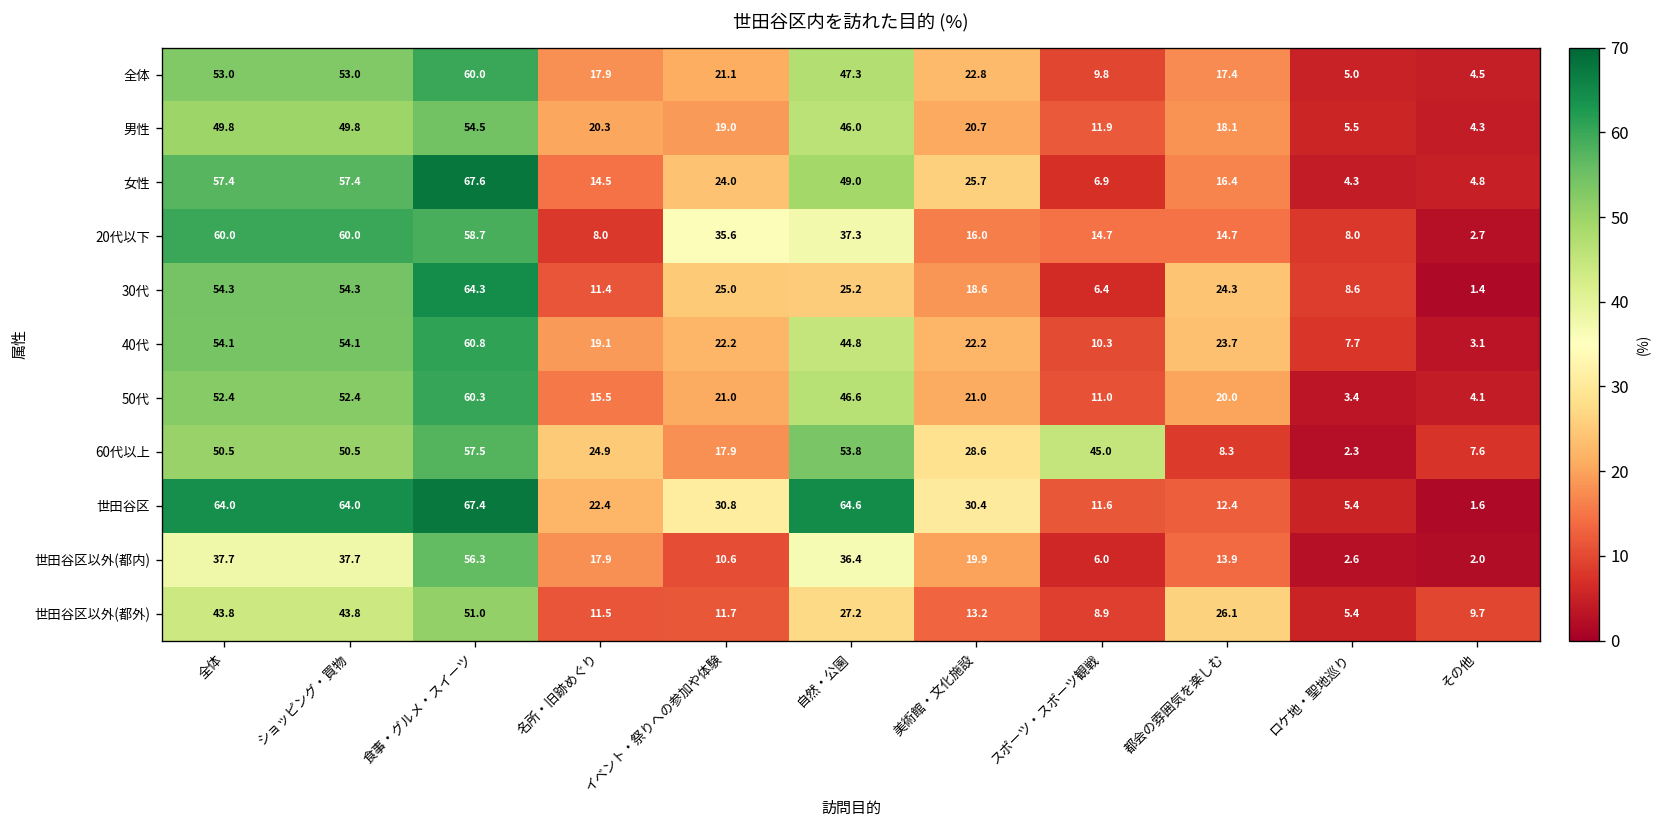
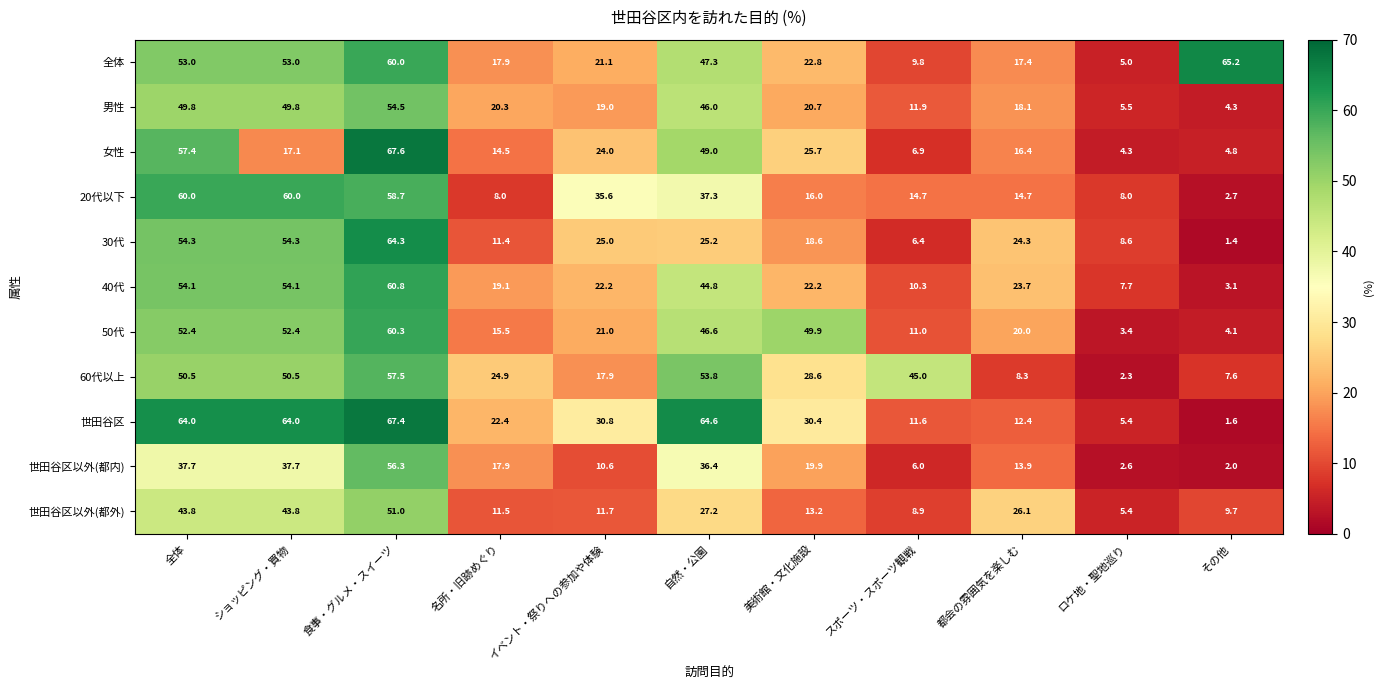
全体, その他: 4.5 -> 65.2
女性, ショッピング・買物: 57.4 -> 17.1
50代, 美術館・文化施設: 21.0 -> 49.9
